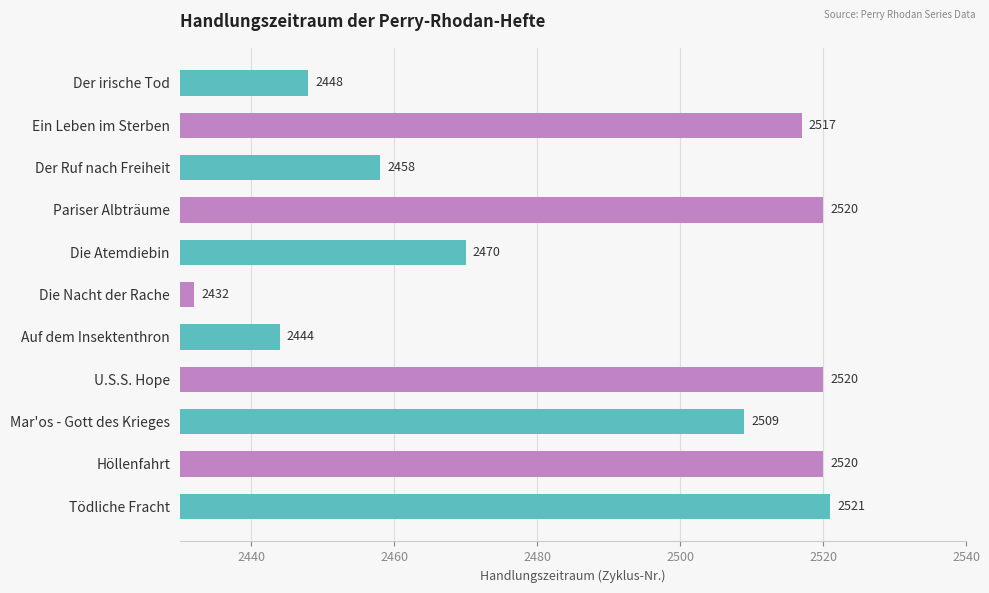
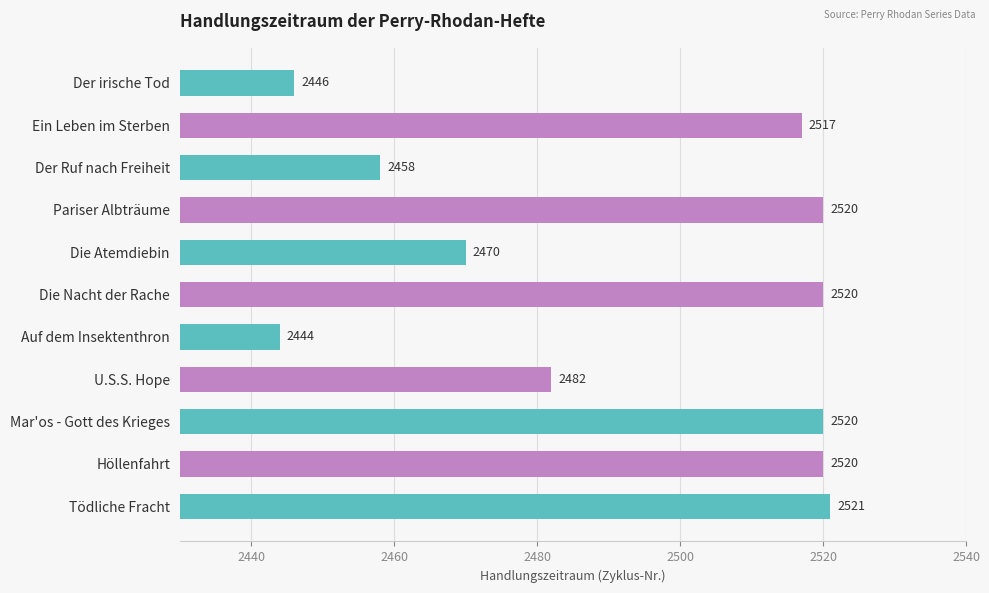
Der irische Tod: 2448 -> 2446
Die Nacht der Rache: 2432 -> 2520
U.S.S. Hope: 2520 -> 2482
Mar'os - Gott des Krieges: 2509 -> 2520
